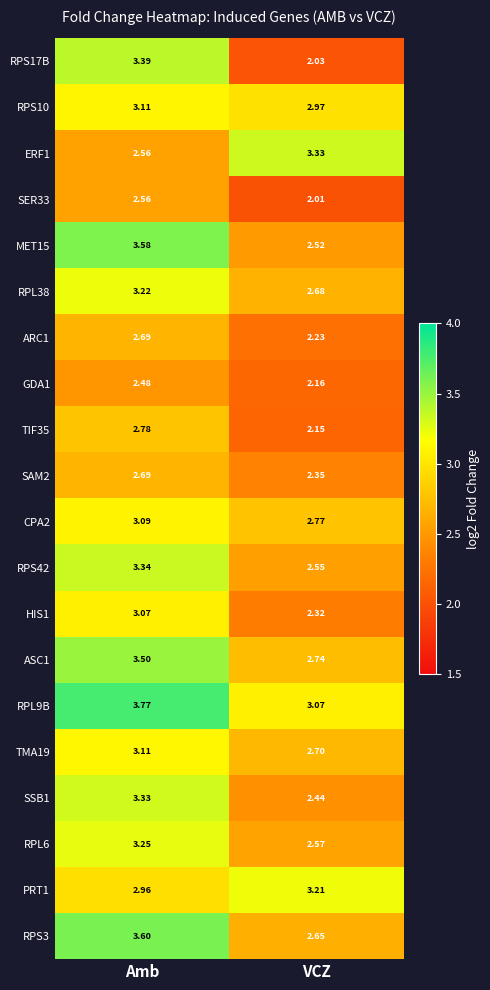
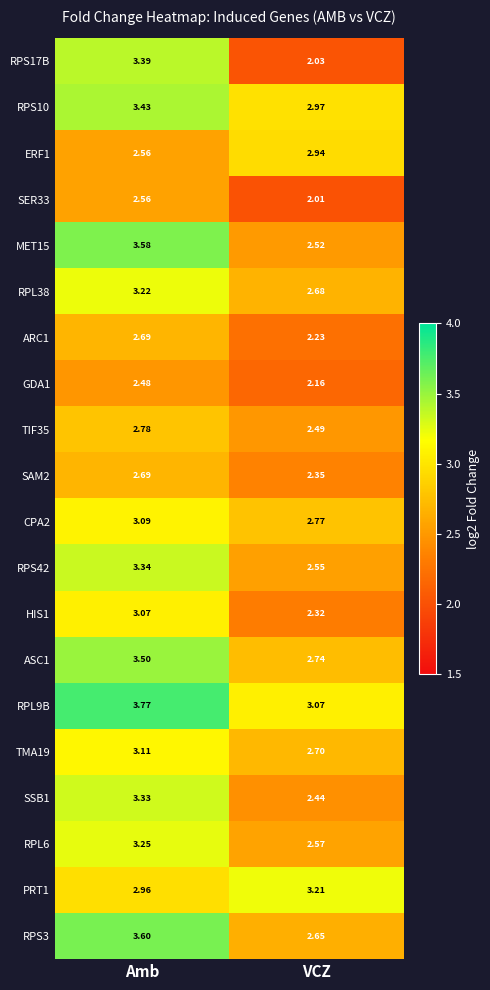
RPS10, Amb: 3.11 -> 3.43
ERF1, VCZ: 3.33 -> 2.94
TIF35, VCZ: 2.15 -> 2.49
